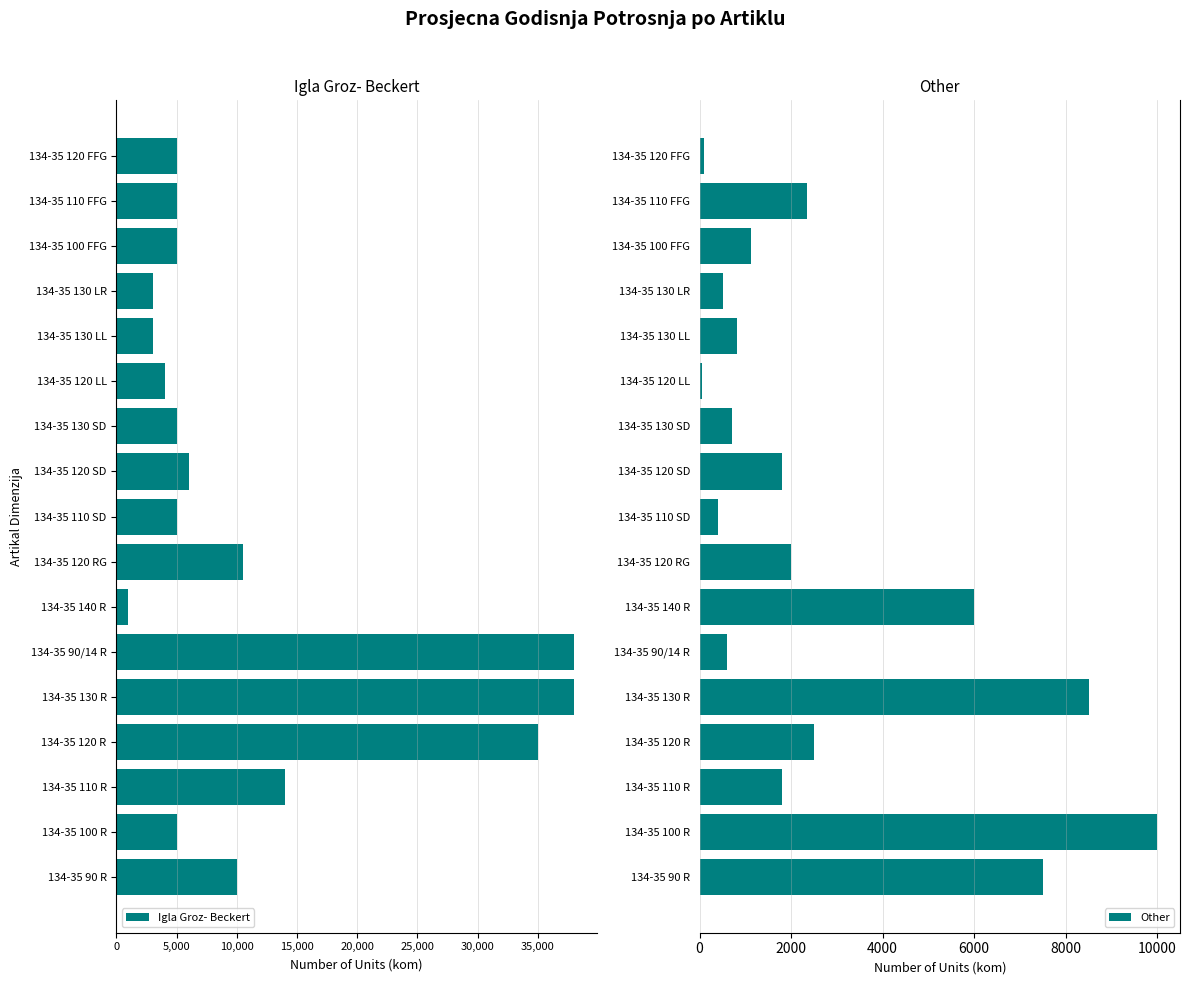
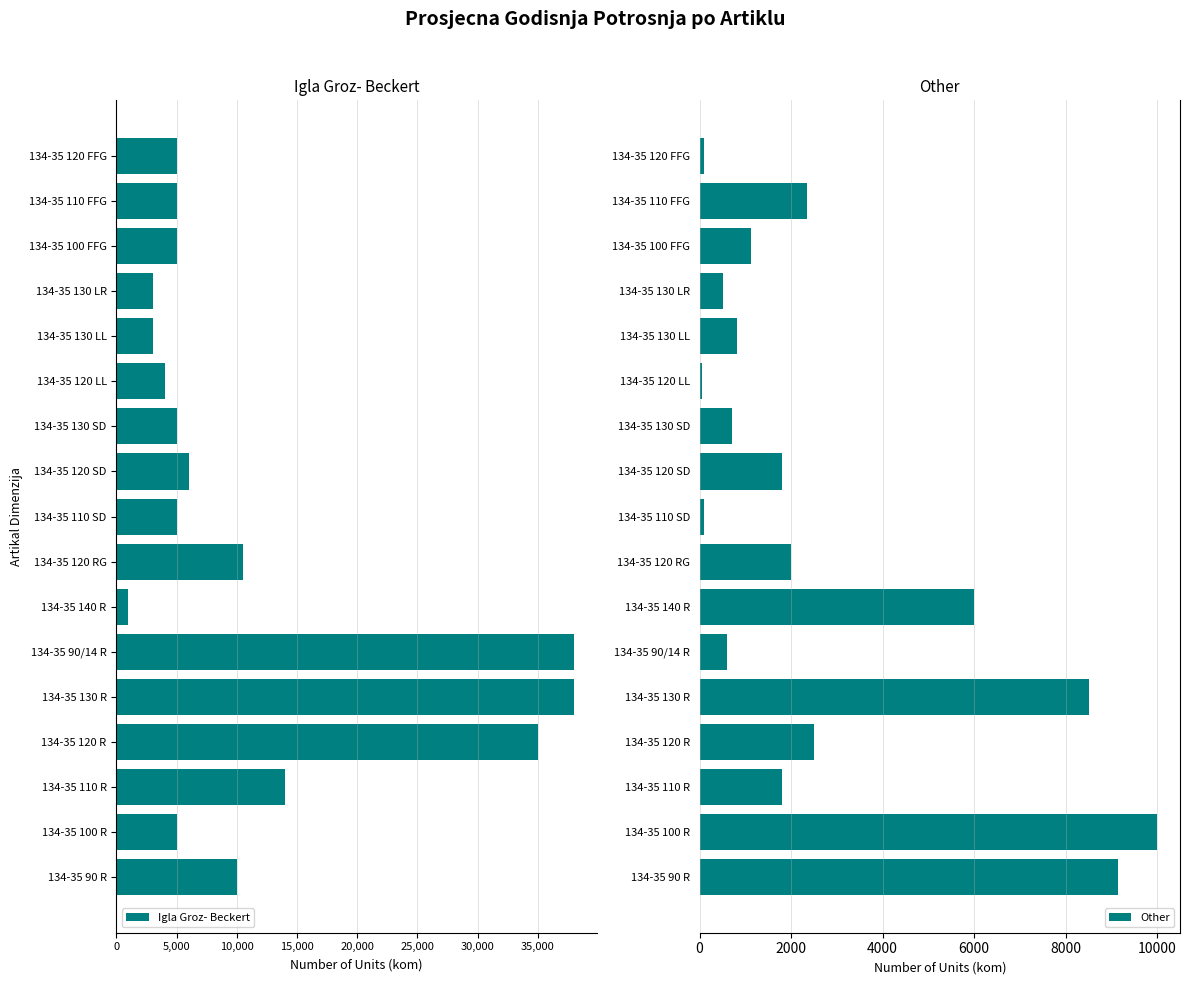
Other, 134-35 110 SD: 400 -> 100
Other, 134-35 90 R: 7500 -> 9100
